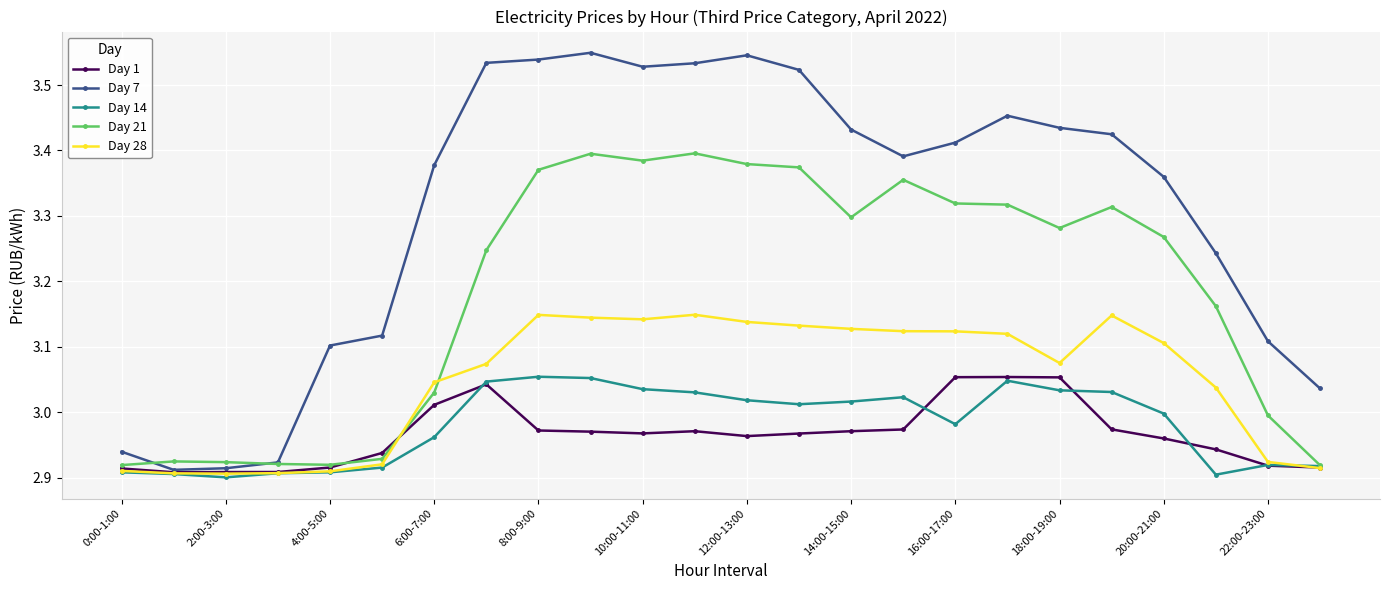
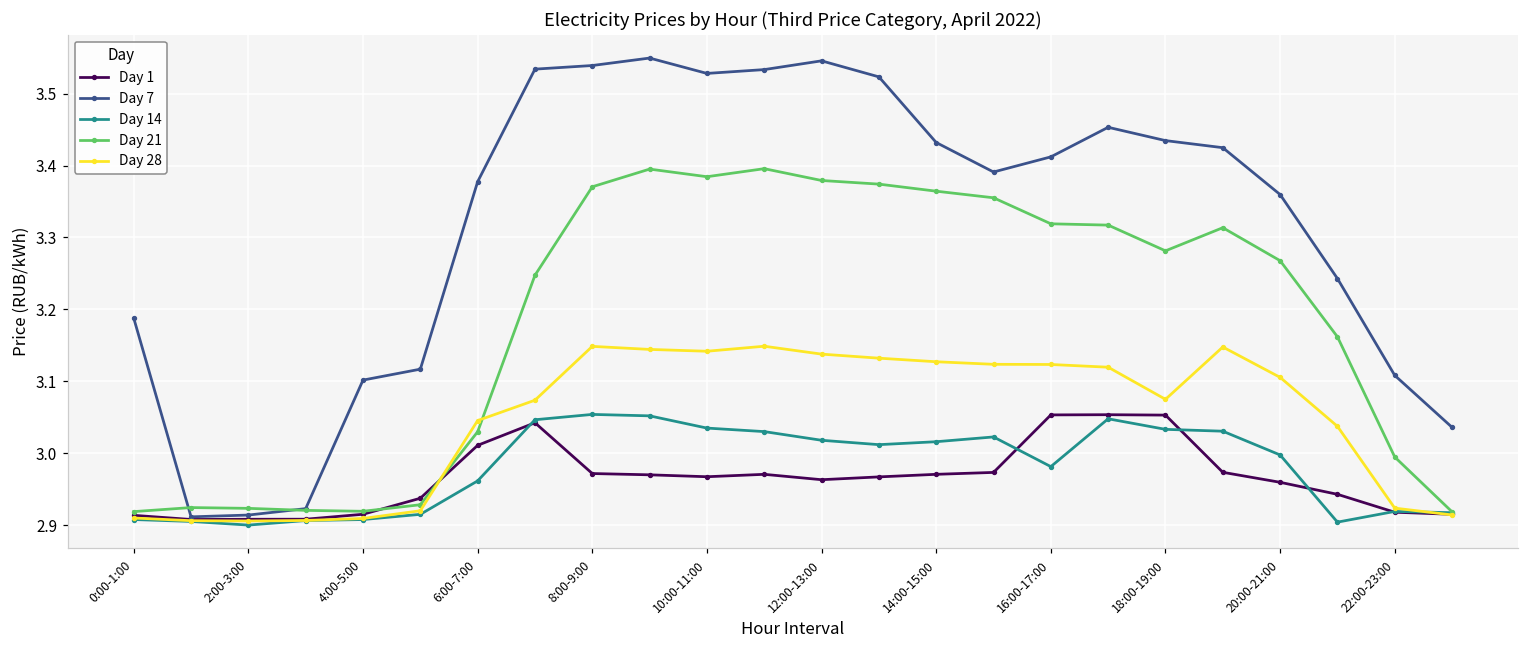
Day 7, 0:00-1:00: 2.94 -> 3.19
Day 21, 14:00-15:00: 3.30 -> 3.36
